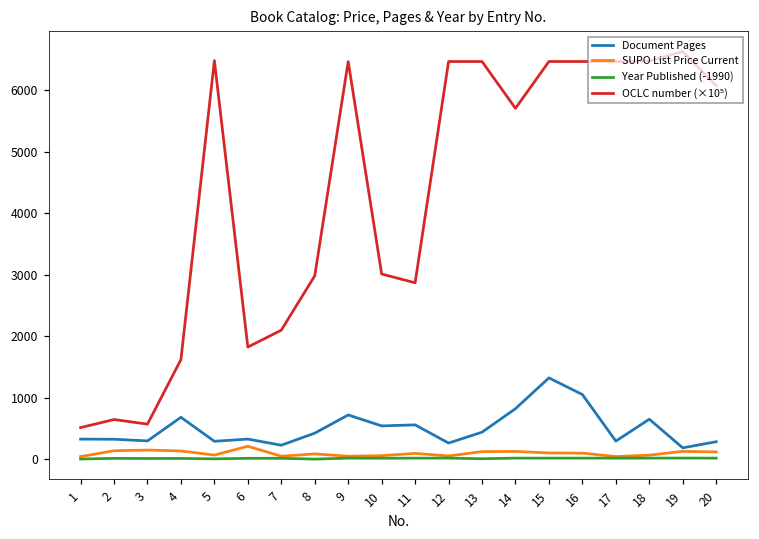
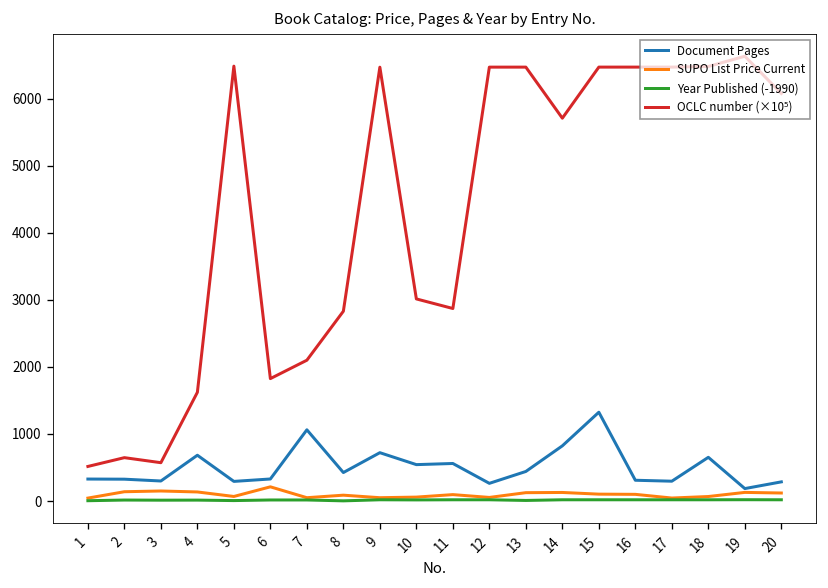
Document Pages, 7: 200 -> 1100
OCLC number (×10⁵), 8: 3000 -> 2800
Document Pages, 16: 1100 -> 300
